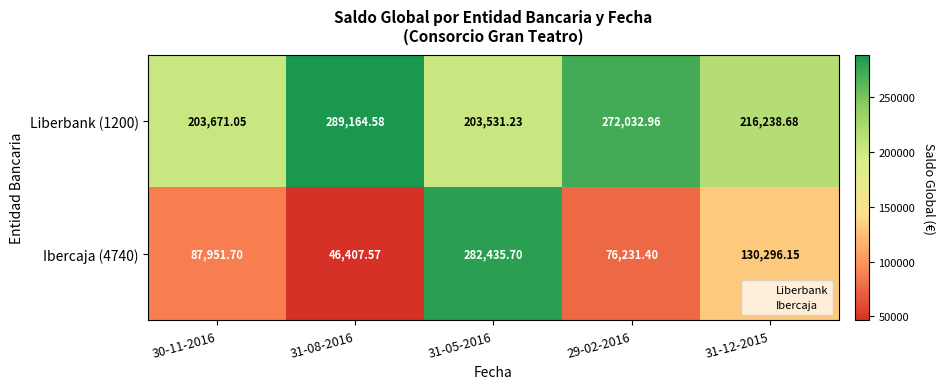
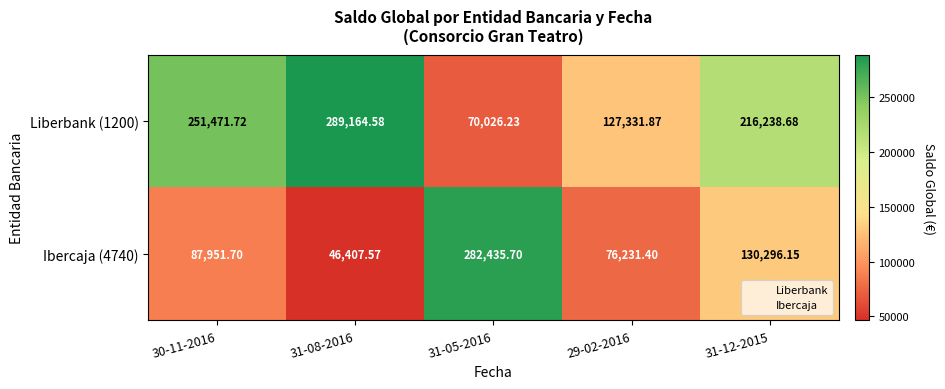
Liberbank (1200), 30-11-2016: 203,671.05 -> 251,471.72
Liberbank (1200), 31-05-2016: 203,531.23 -> 70,026.23
Liberbank (1200), 29-02-2016: 272,032.96 -> 127,331.87
